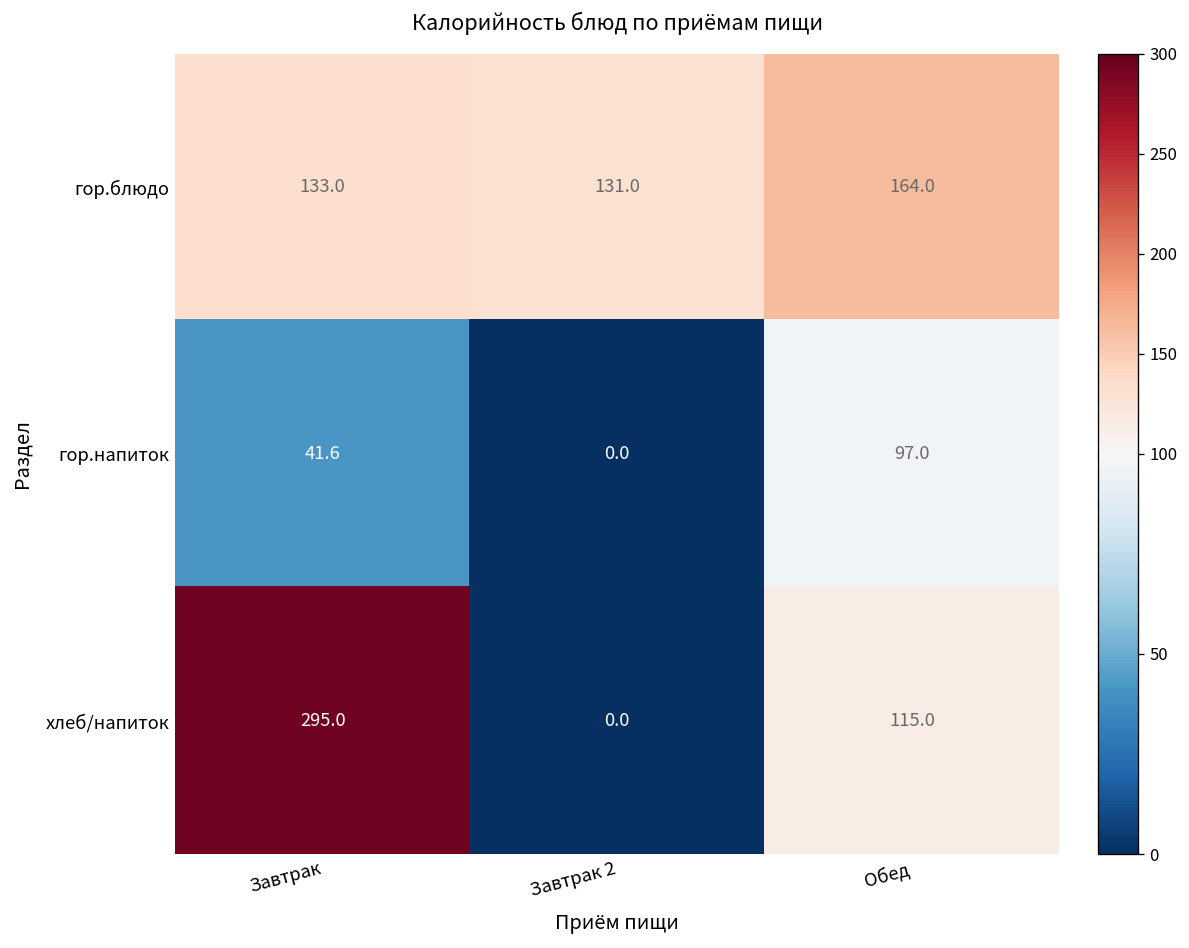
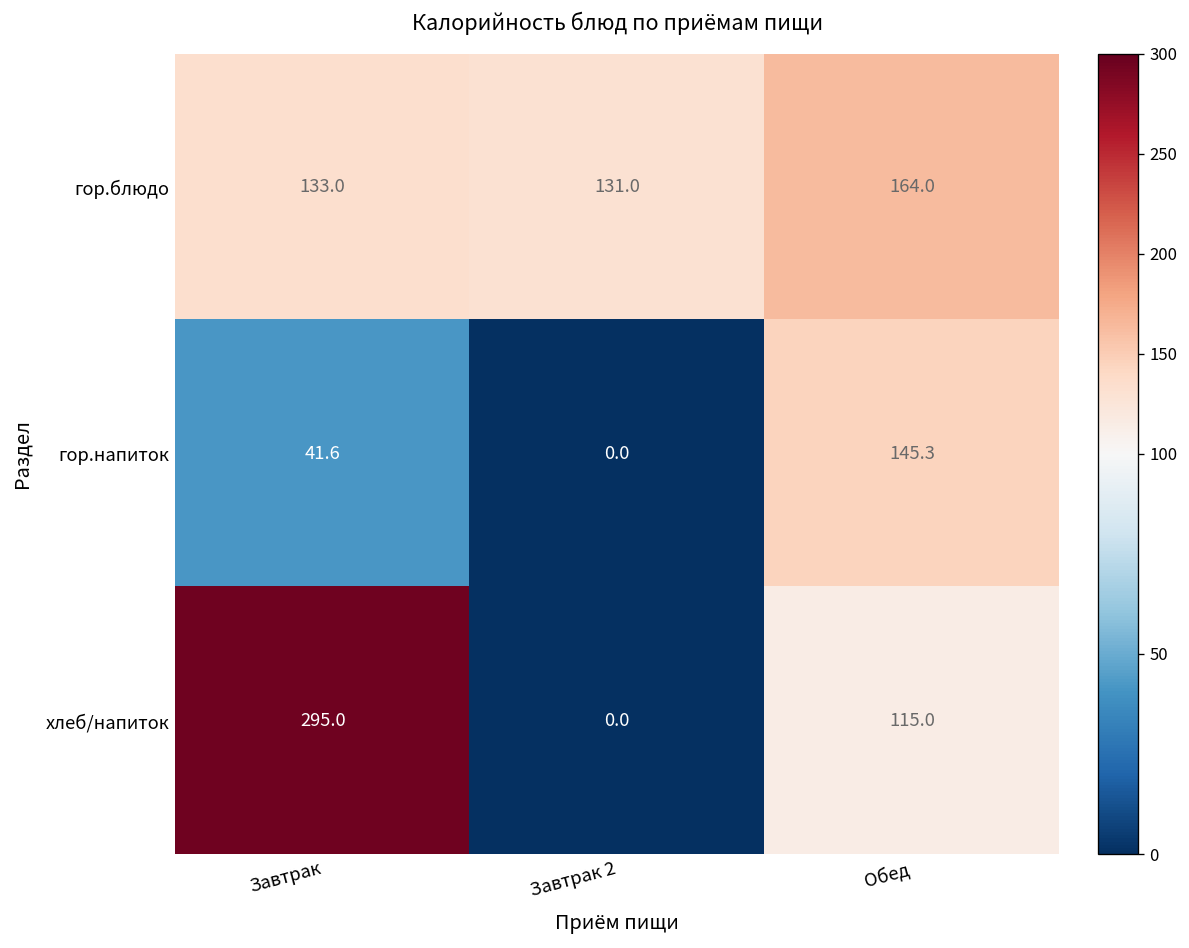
гор.напиток, Обед: 97.0 -> 145.3
